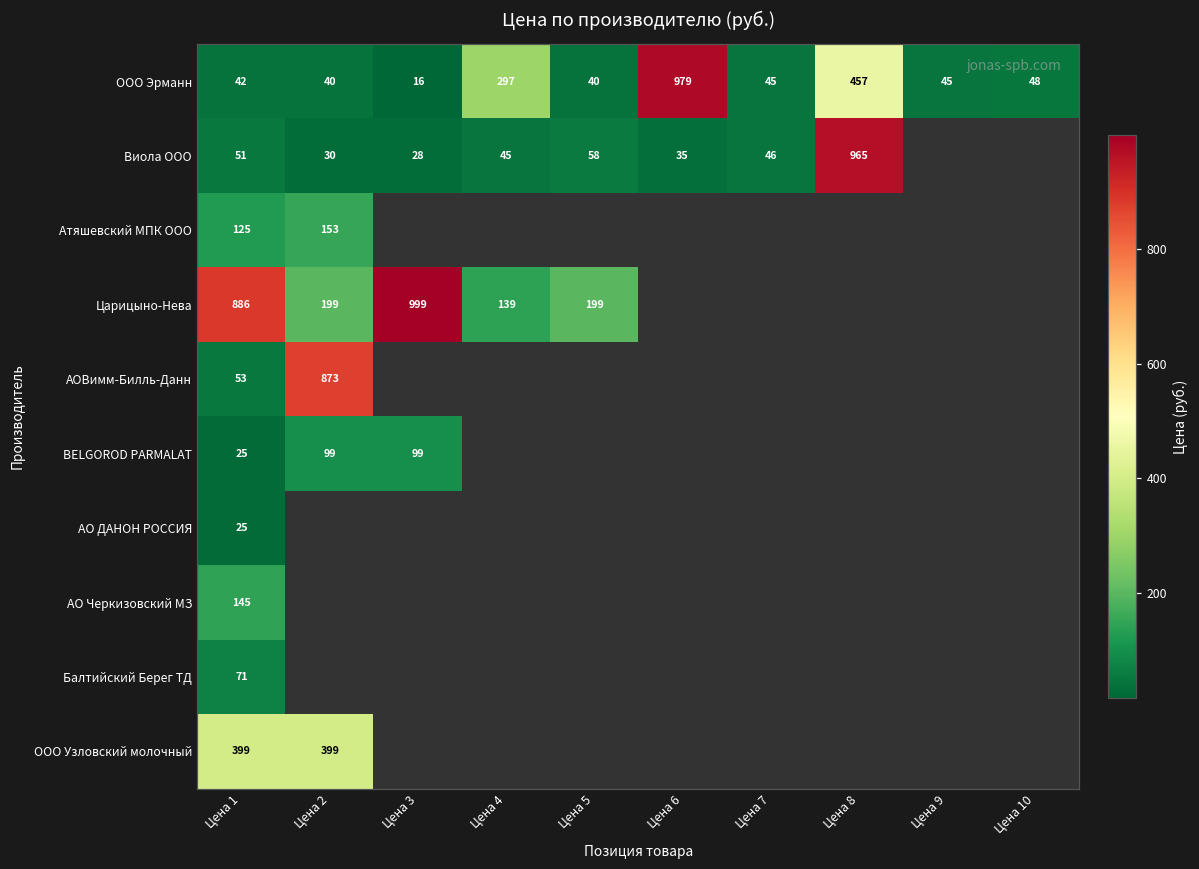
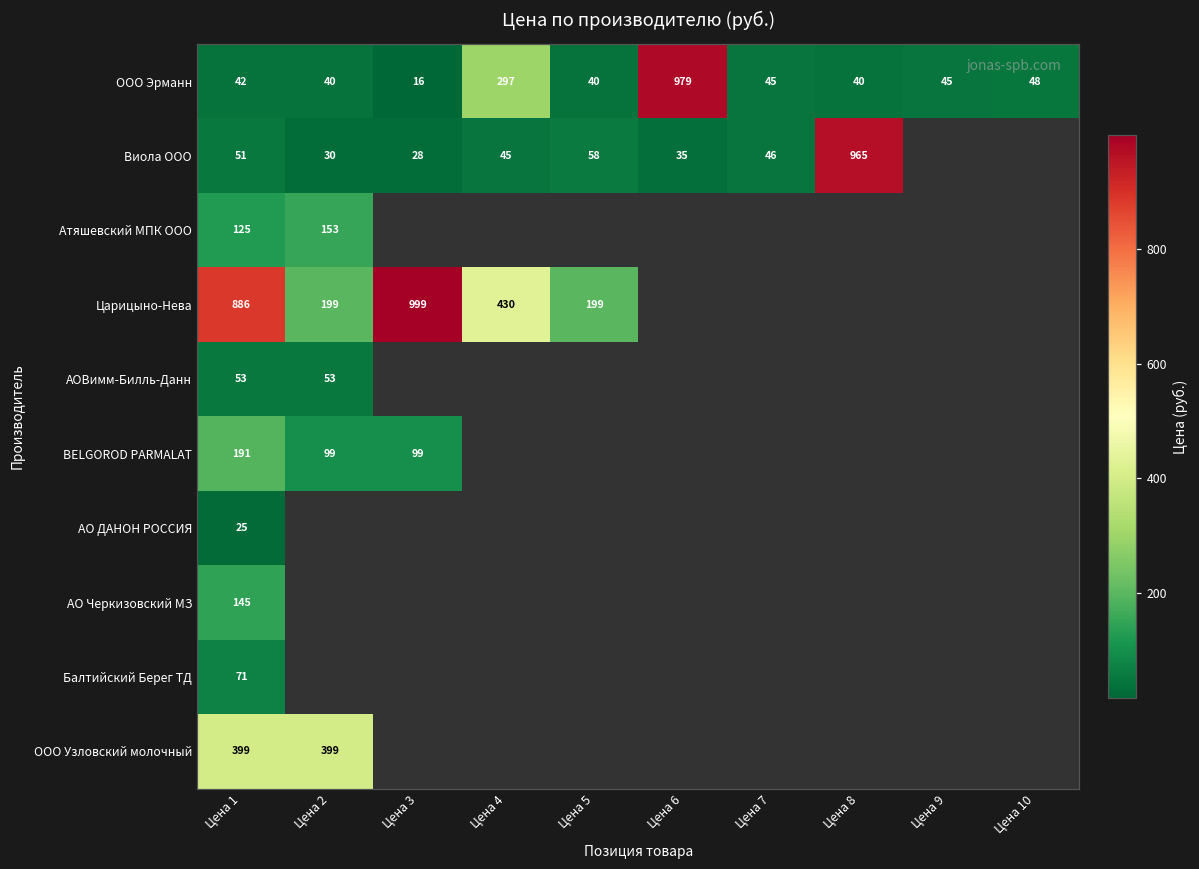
ООО Эрманн, Цена 8: 457 -> 40
Царицыно-Нева, Цена 4: 139 -> 430
АОВимм-Билль-Данн, Цена 2: 873 -> 53
BELGOROD PARMALAT, Цена 1: 25 -> 191
